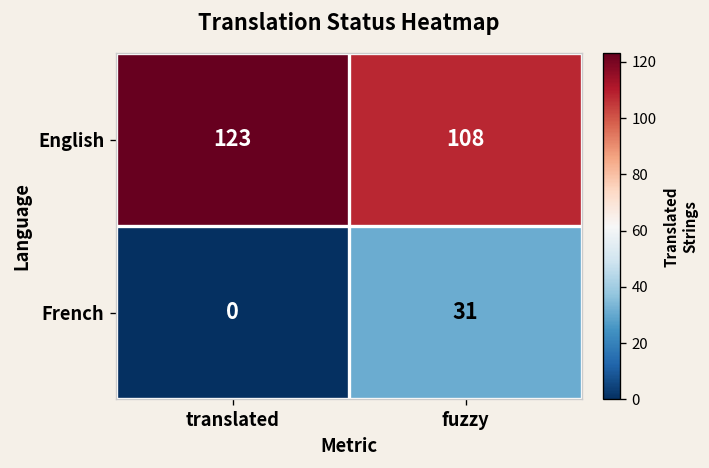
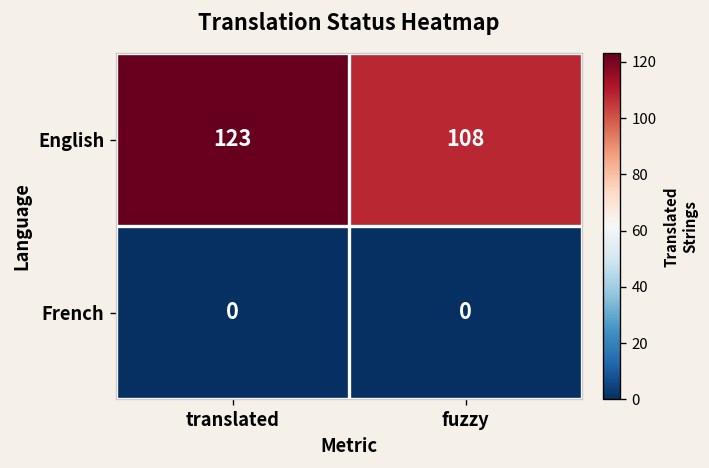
French, fuzzy: 31 -> 0
